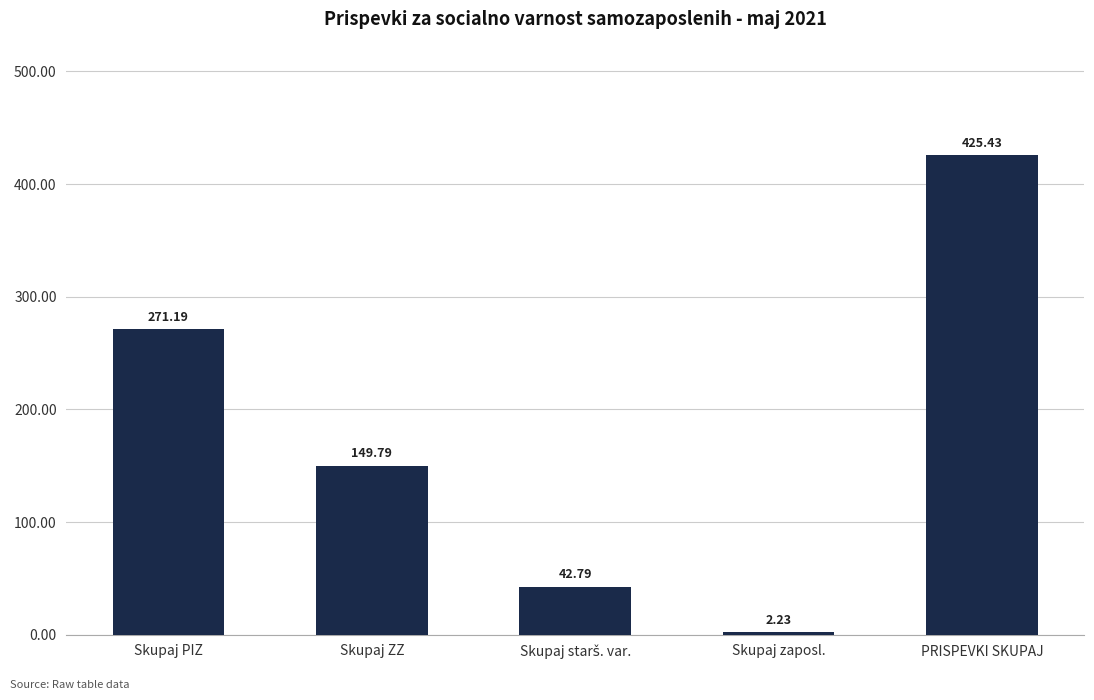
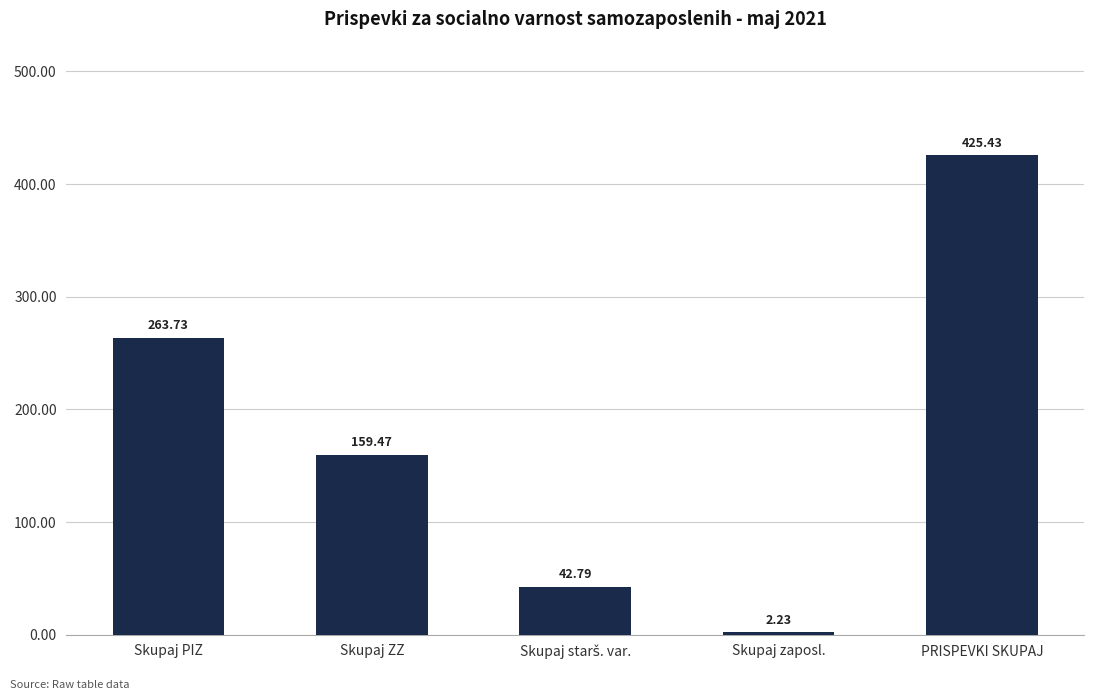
Skupaj PIZ: 271.19 -> 263.73
Skupaj ZZ: 149.79 -> 159.47
